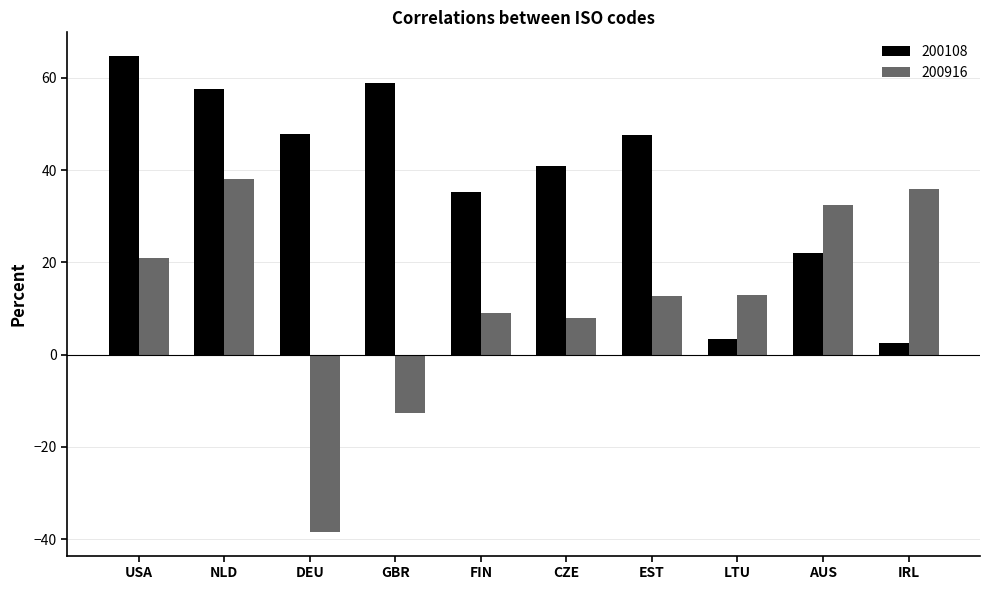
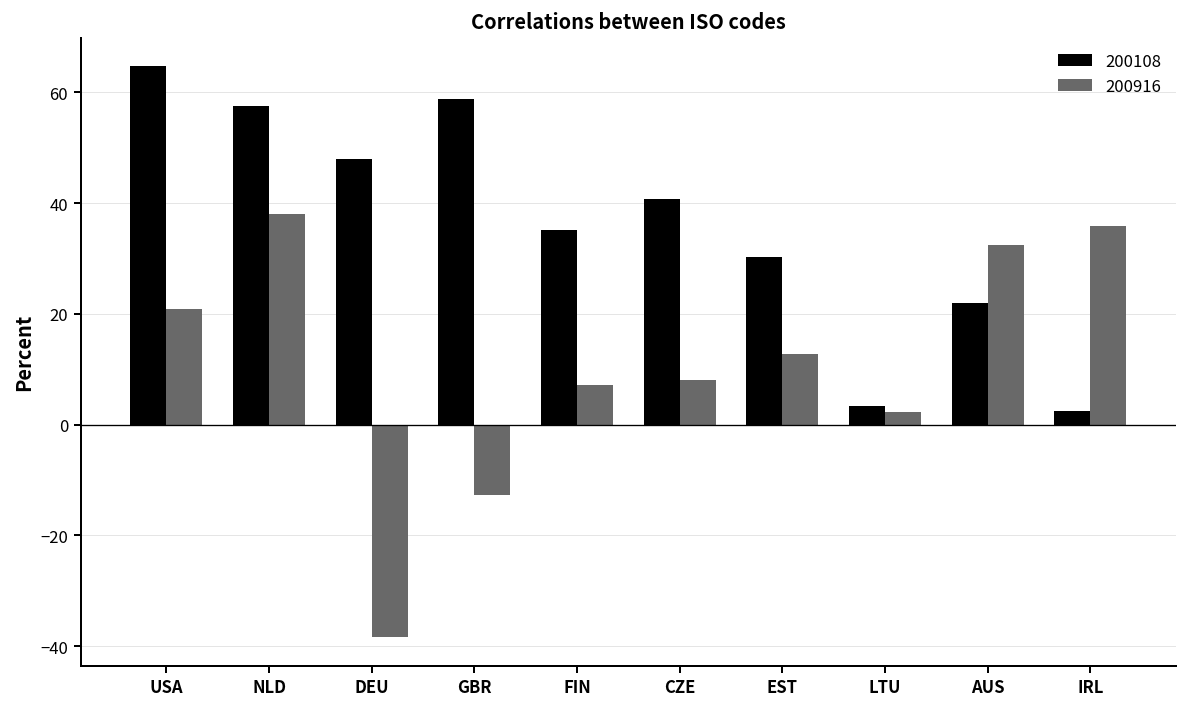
200916, FIN: 9 -> 7
200108, EST: 48 -> 30
200916, LTU: 13 -> 2
